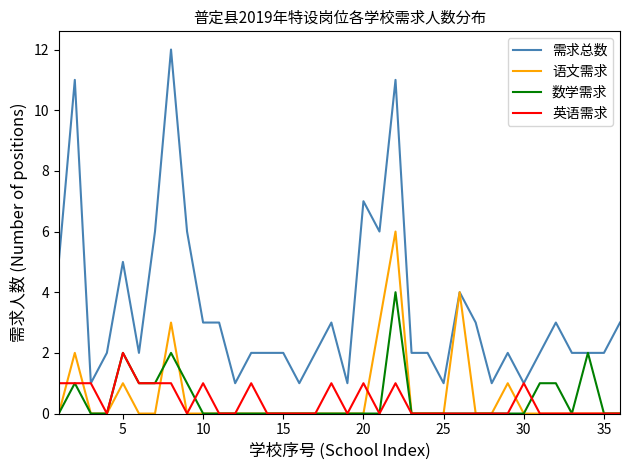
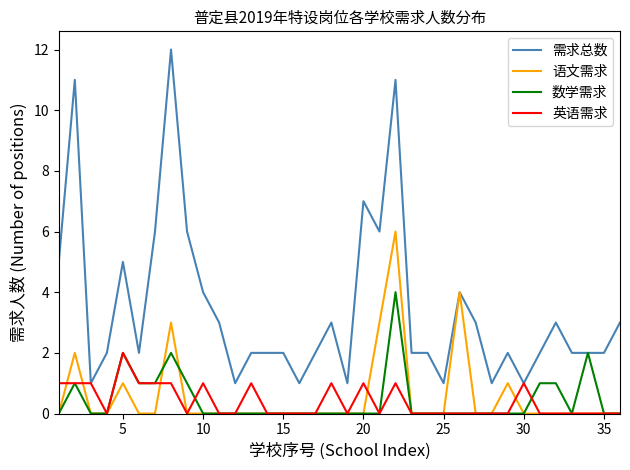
需求总数, 10: 3 -> 4
